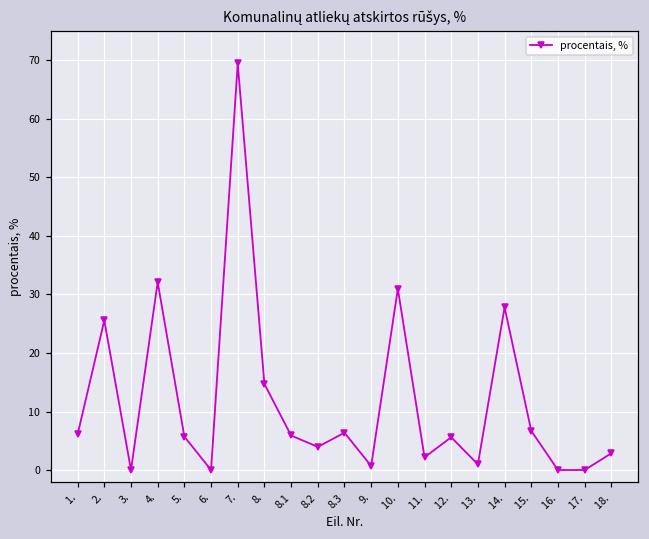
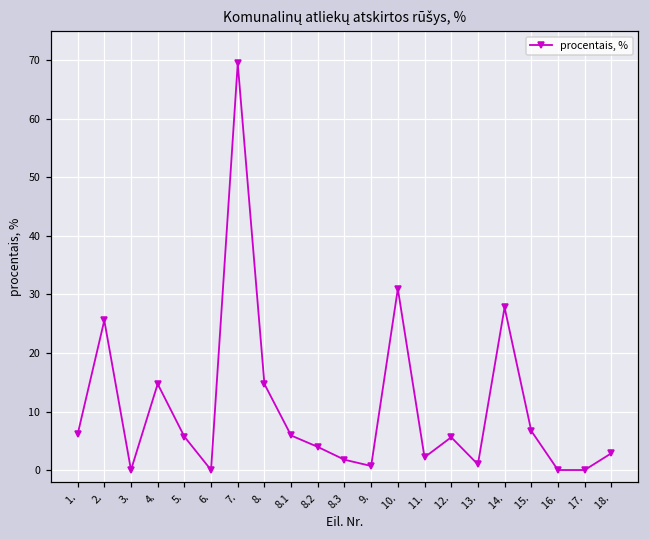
4.: 32 -> 15
8.3: 6 -> 2
